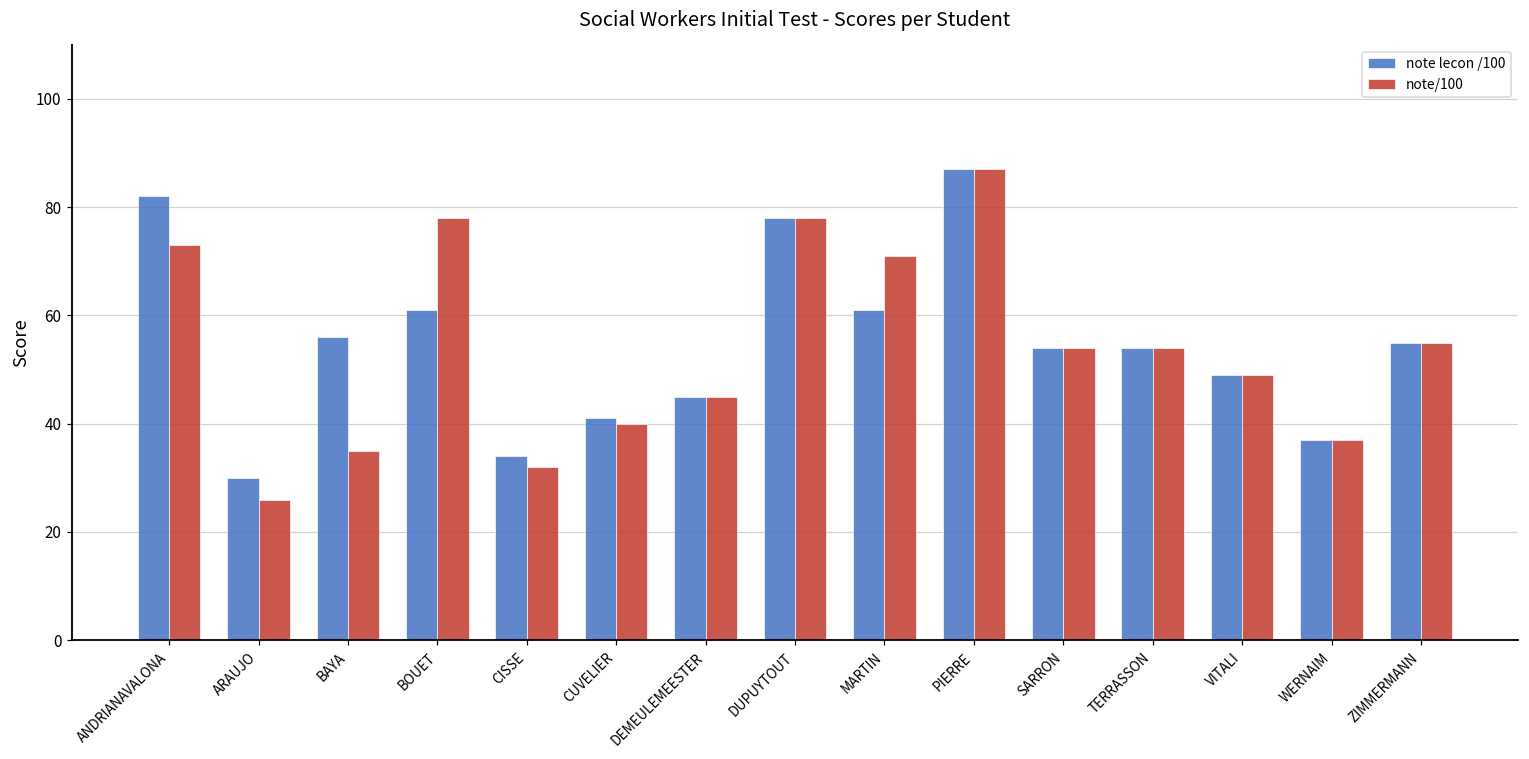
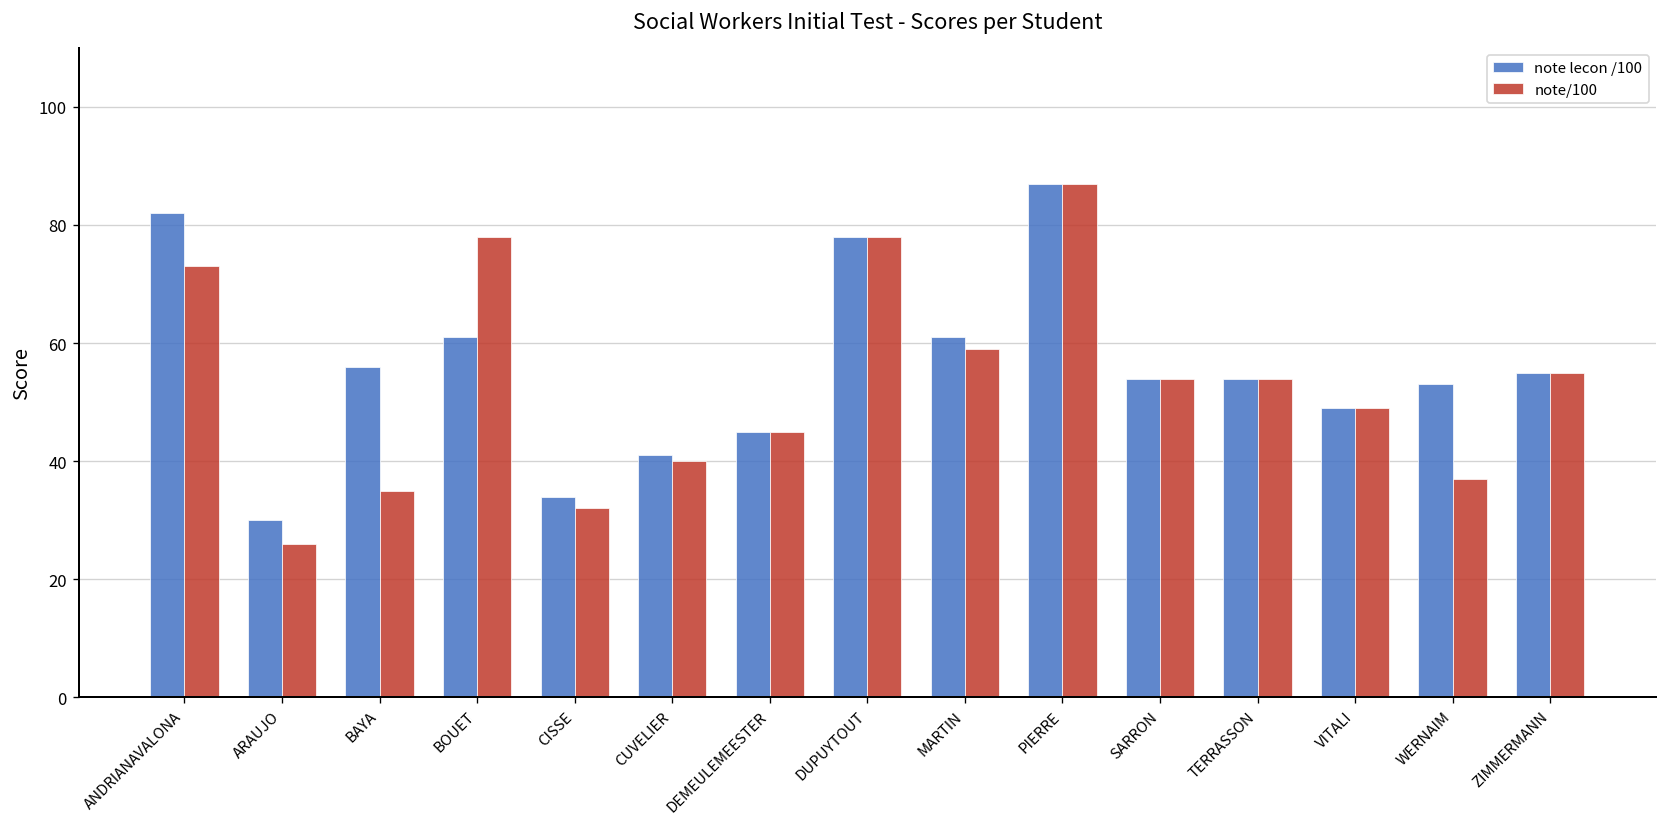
note/100, MARTIN: 71 -> 59
note lecon /100, WERNAIM: 37 -> 53
